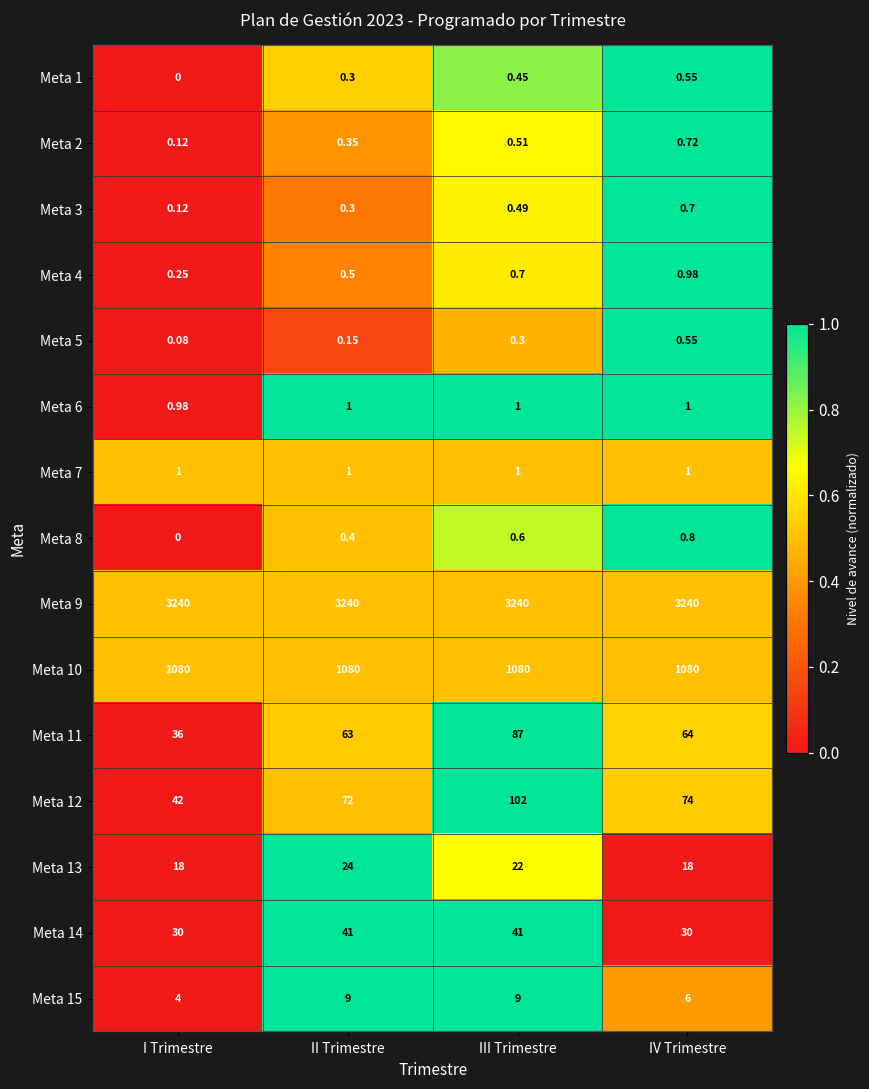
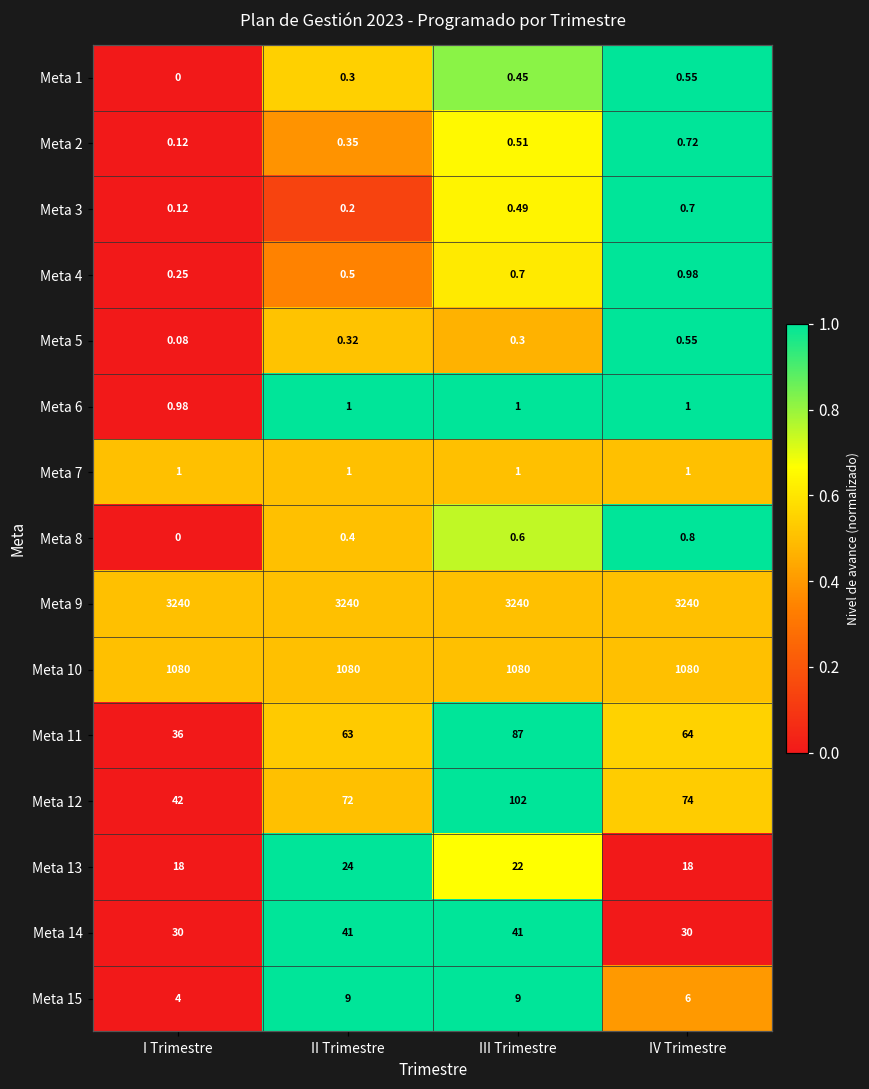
Meta 3, II Trimestre: 0.3 -> 0.2
Meta 5, II Trimestre: 0.15 -> 0.32
